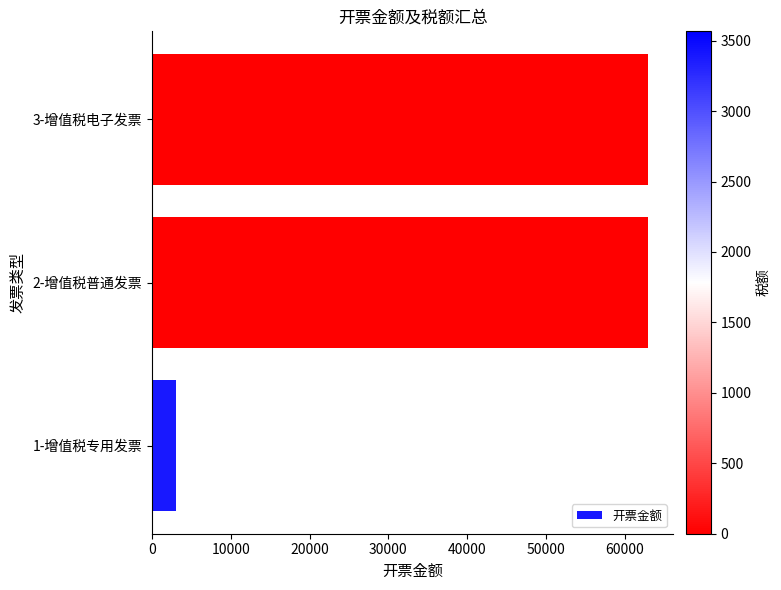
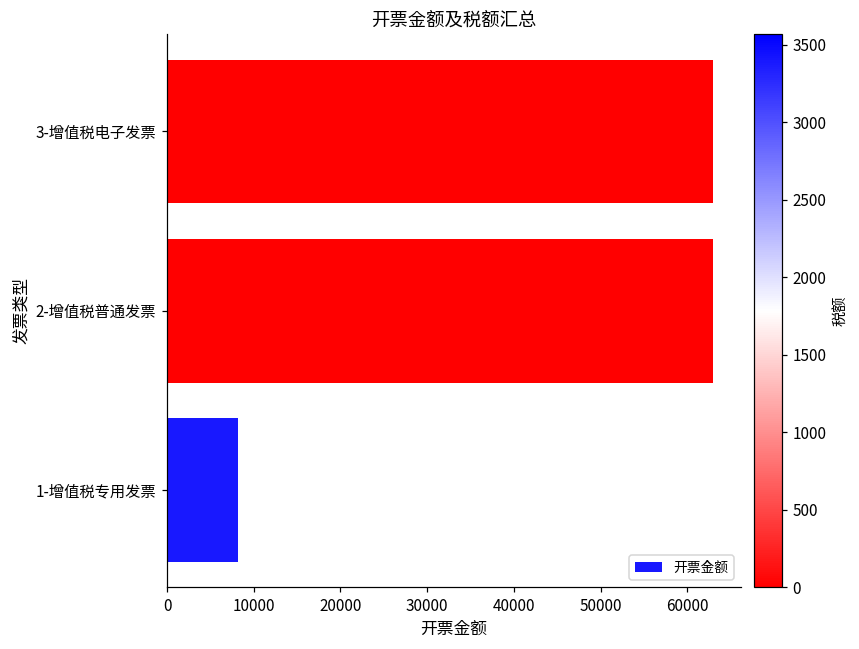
1-增值税专用发票: 3000 -> 8000
